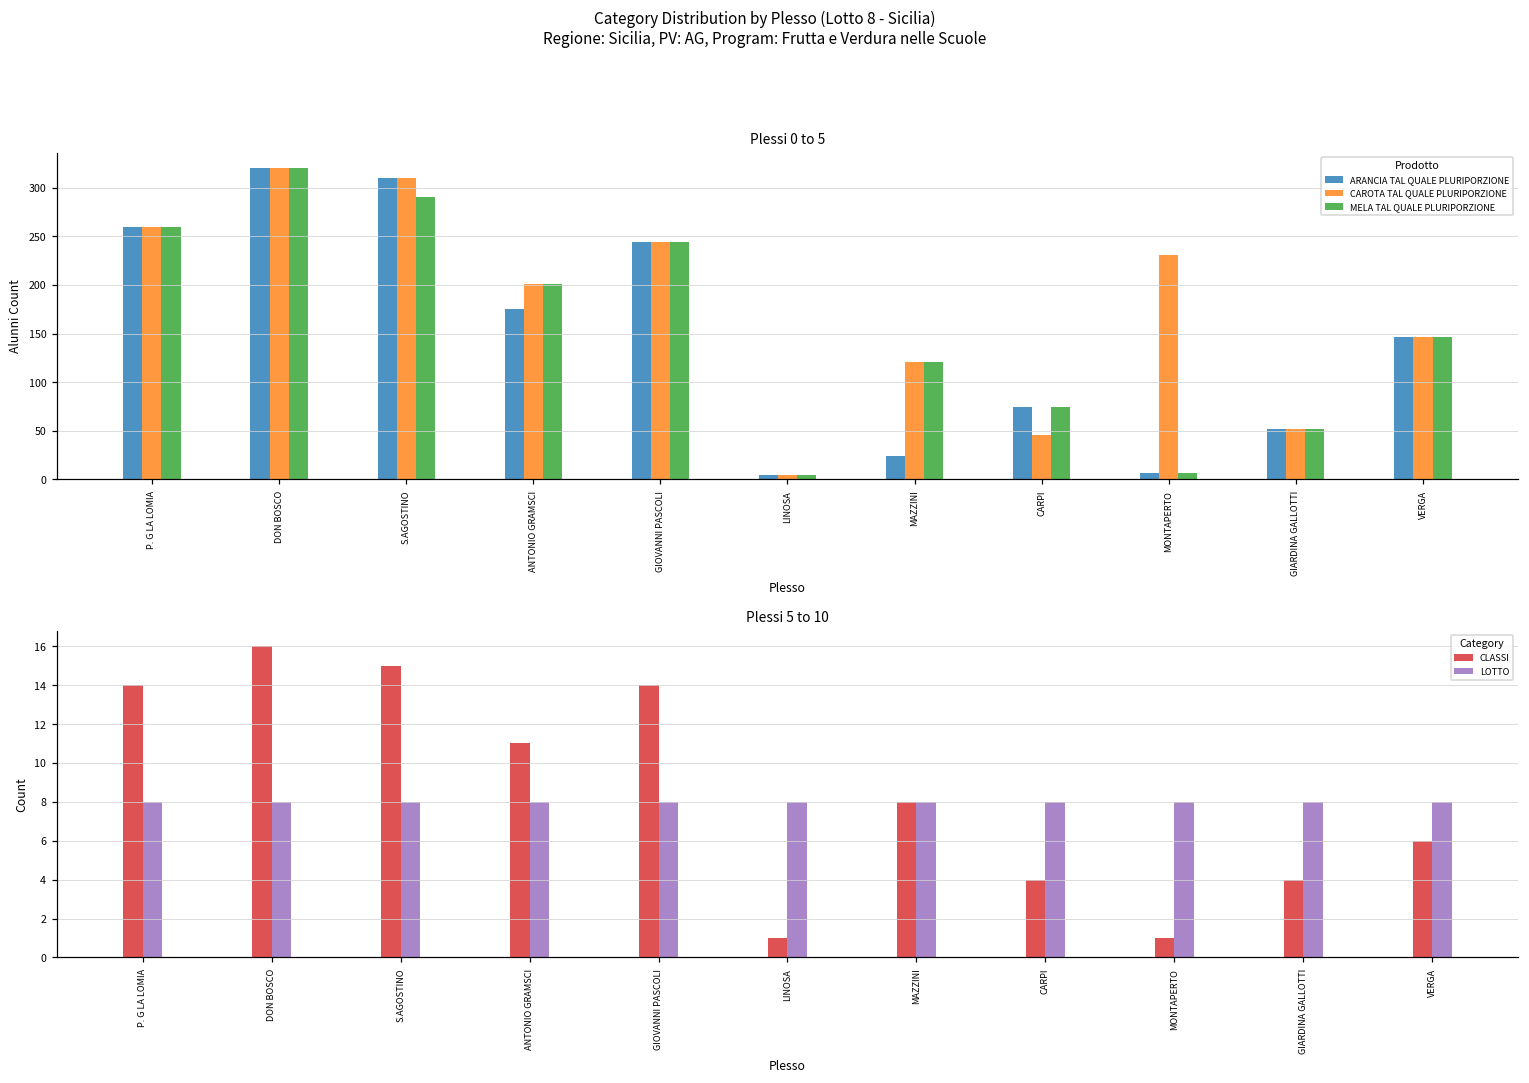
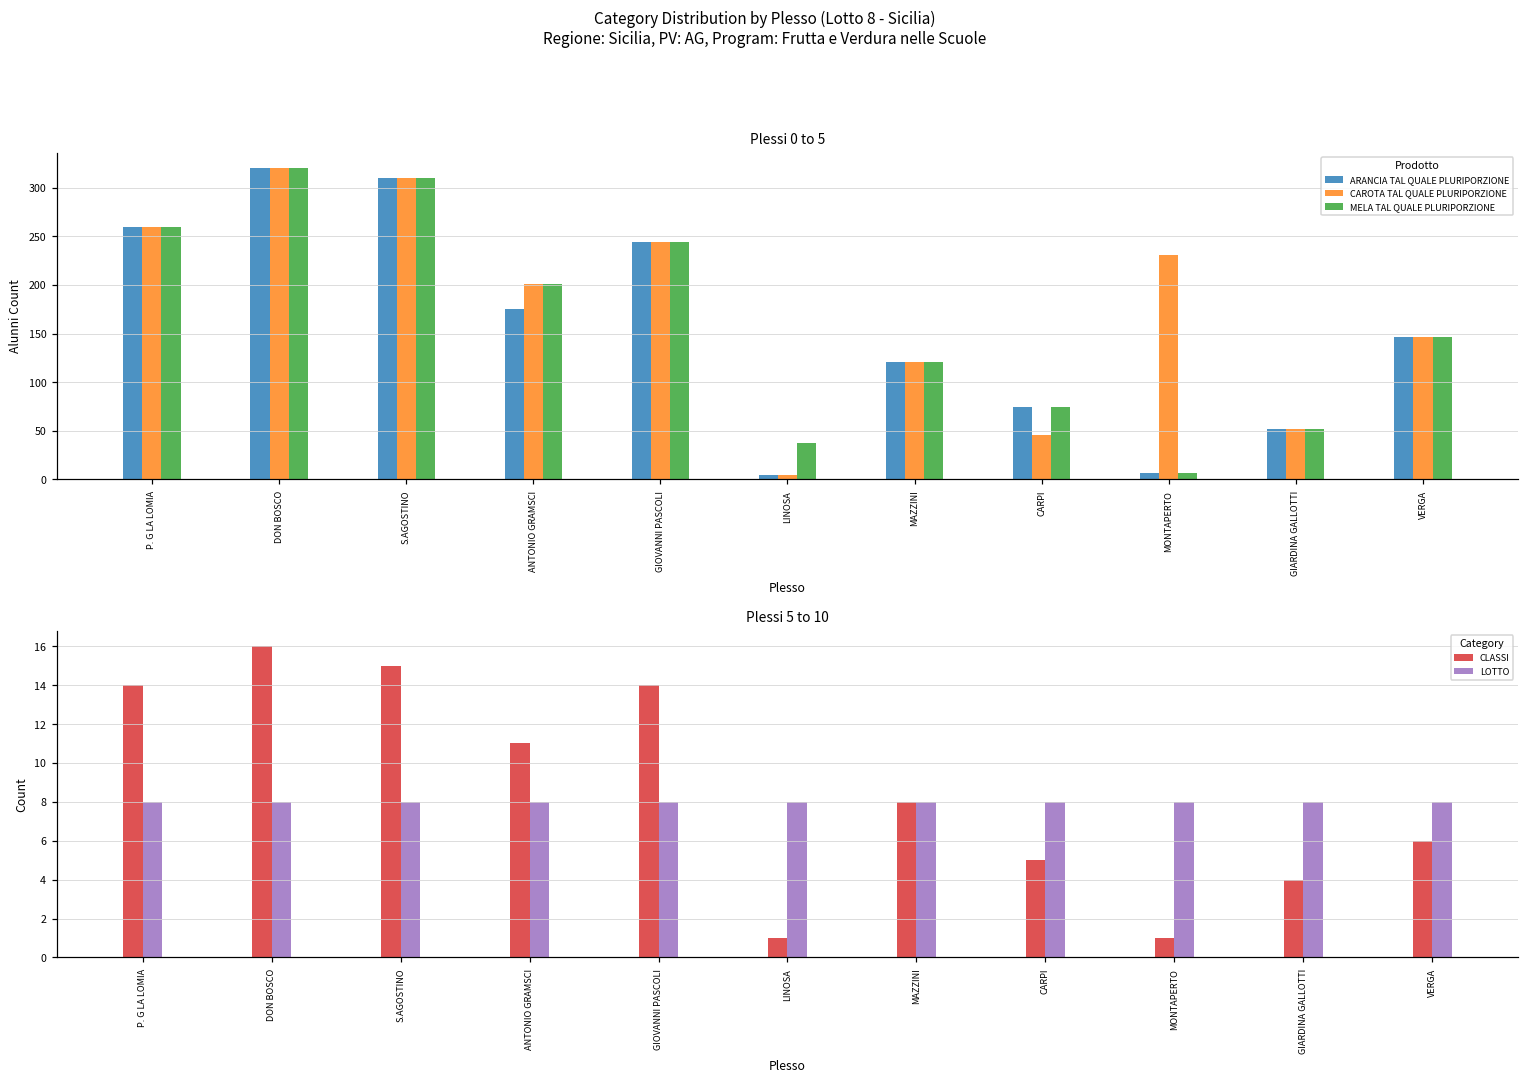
Plessi 0 to 5, MELA TAL QUALE PLURIPORZIONE, S.AGOSTINO: 290 -> 310
Plessi 0 to 5, MELA TAL QUALE PLURIPORZIONE, LINOSA: 10 -> 40
Plessi 0 to 5, ARANCIA TAL QUALE PLURIPORZIONE, MAZZINI: 20 -> 120
Plessi 5 to 10, CLASSI, CARPI: 4 -> 5
